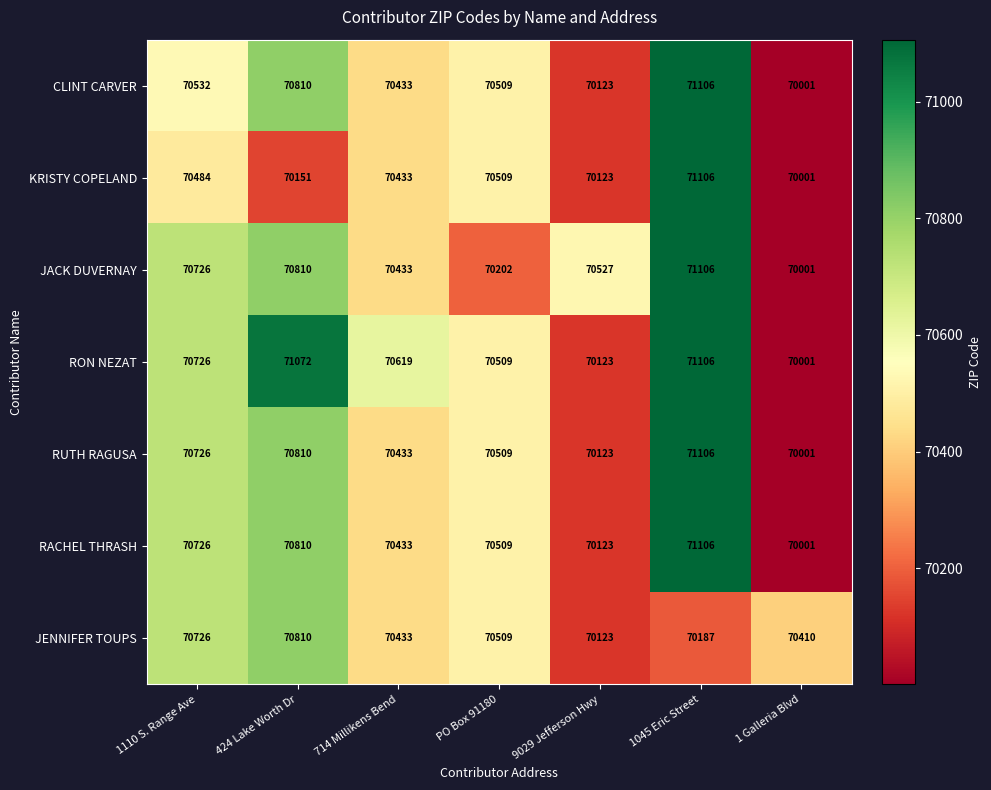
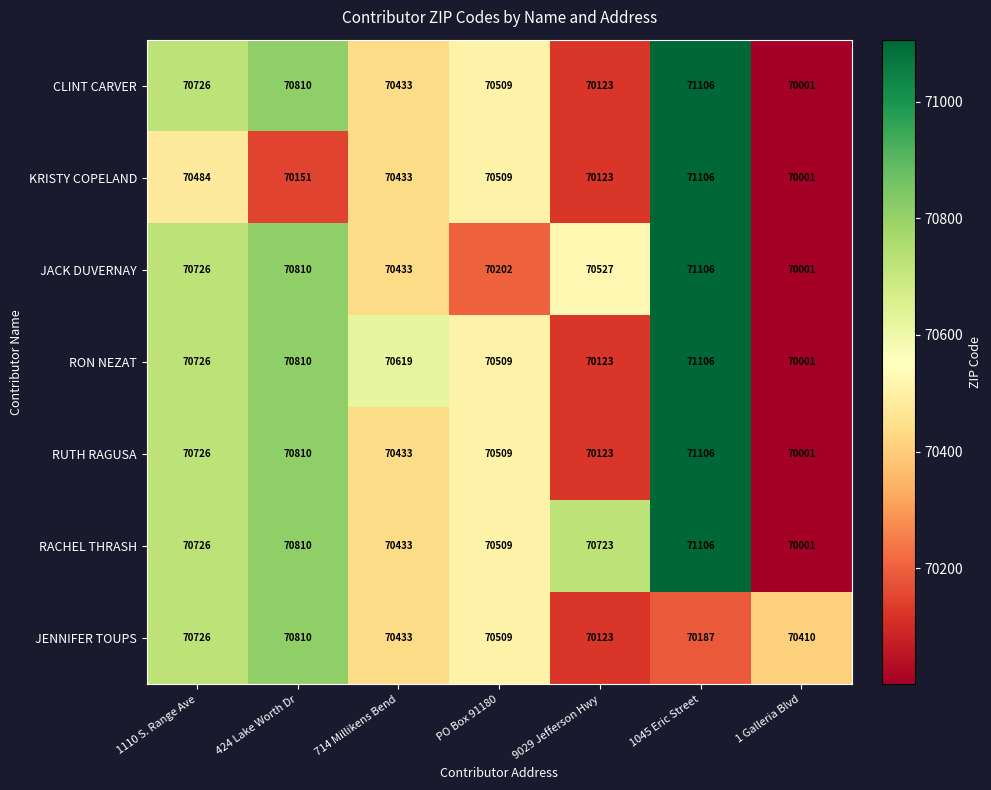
CLINT CARVER, 1110 S. Range Ave: 70532 -> 70726
RON NEZAT, 424 Lake Worth Dr: 71072 -> 70810
RACHEL THRASH, 9029 Jefferson Hwy: 70123 -> 70723
